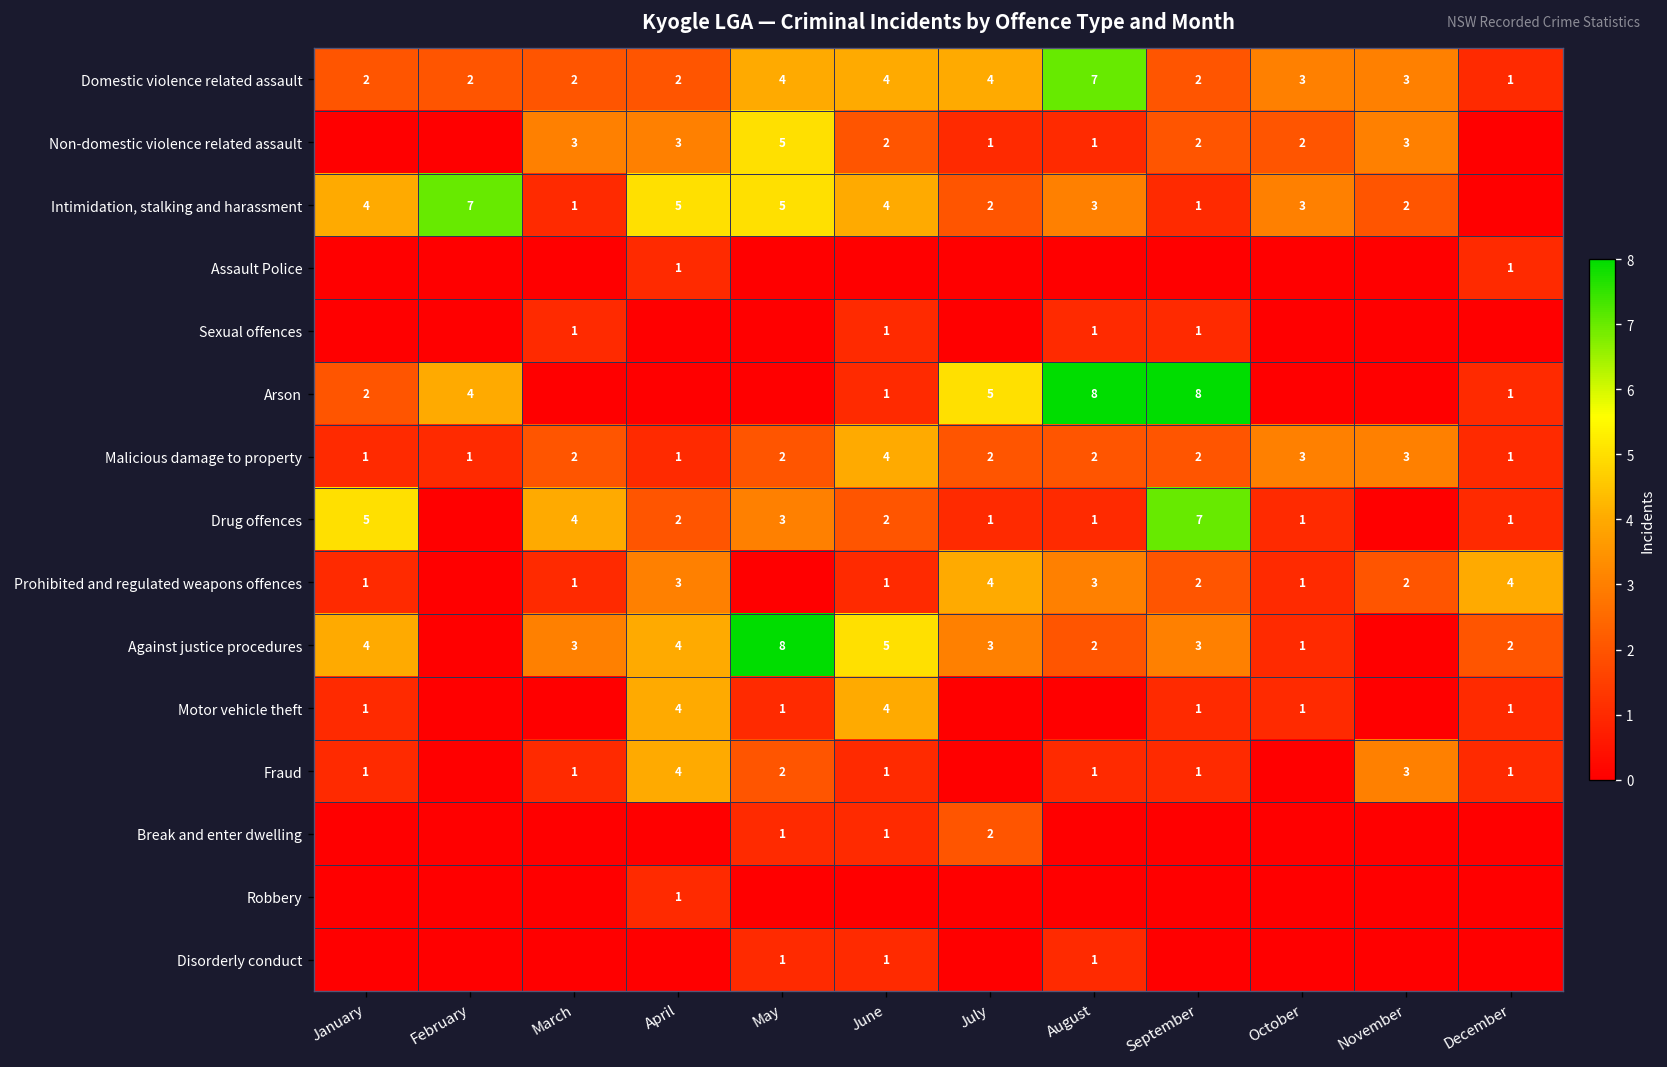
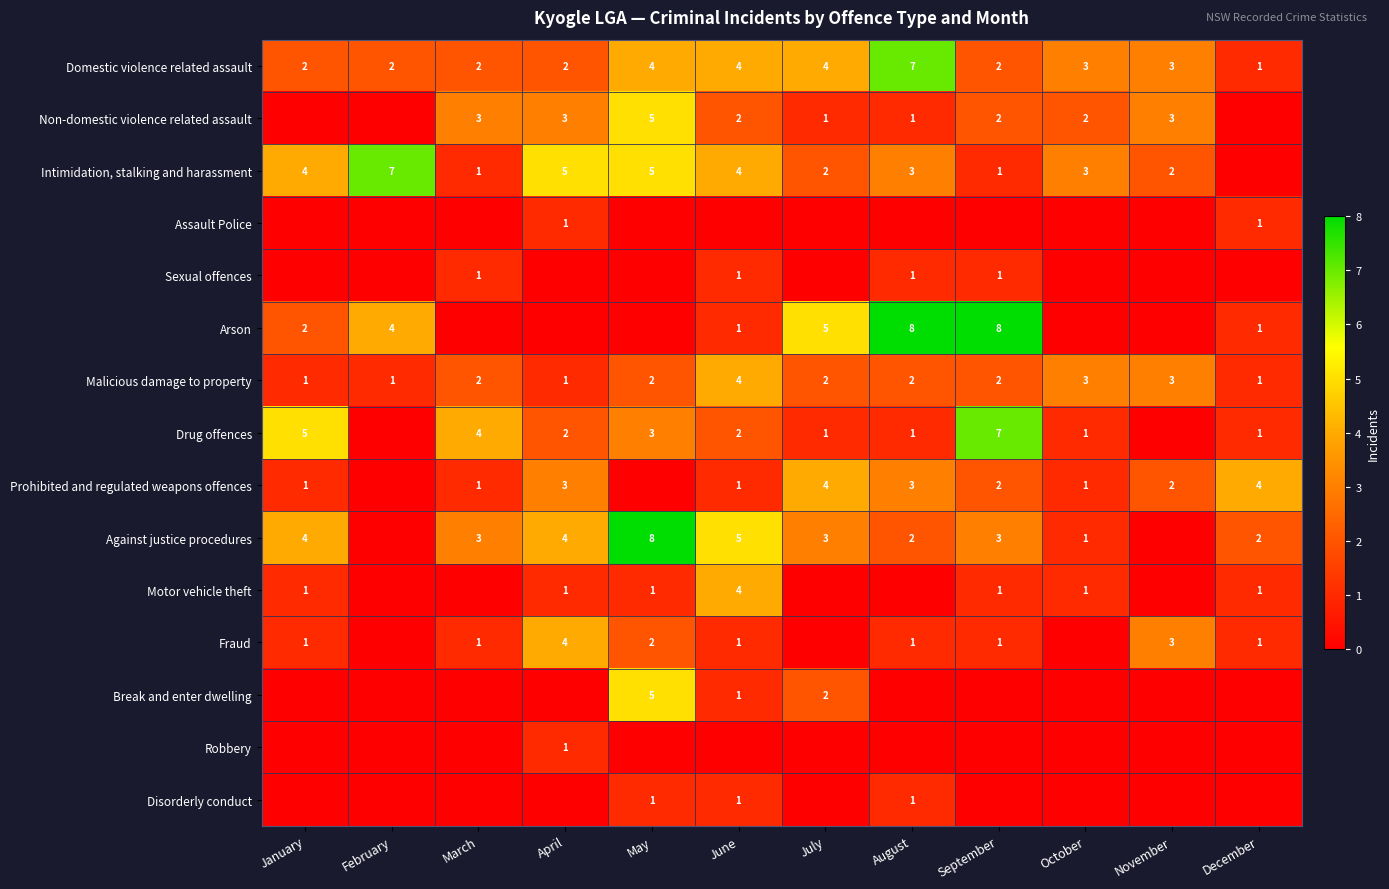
Motor vehicle theft, April: 4 -> 1
Break and enter dwelling, May: 1 -> 5
